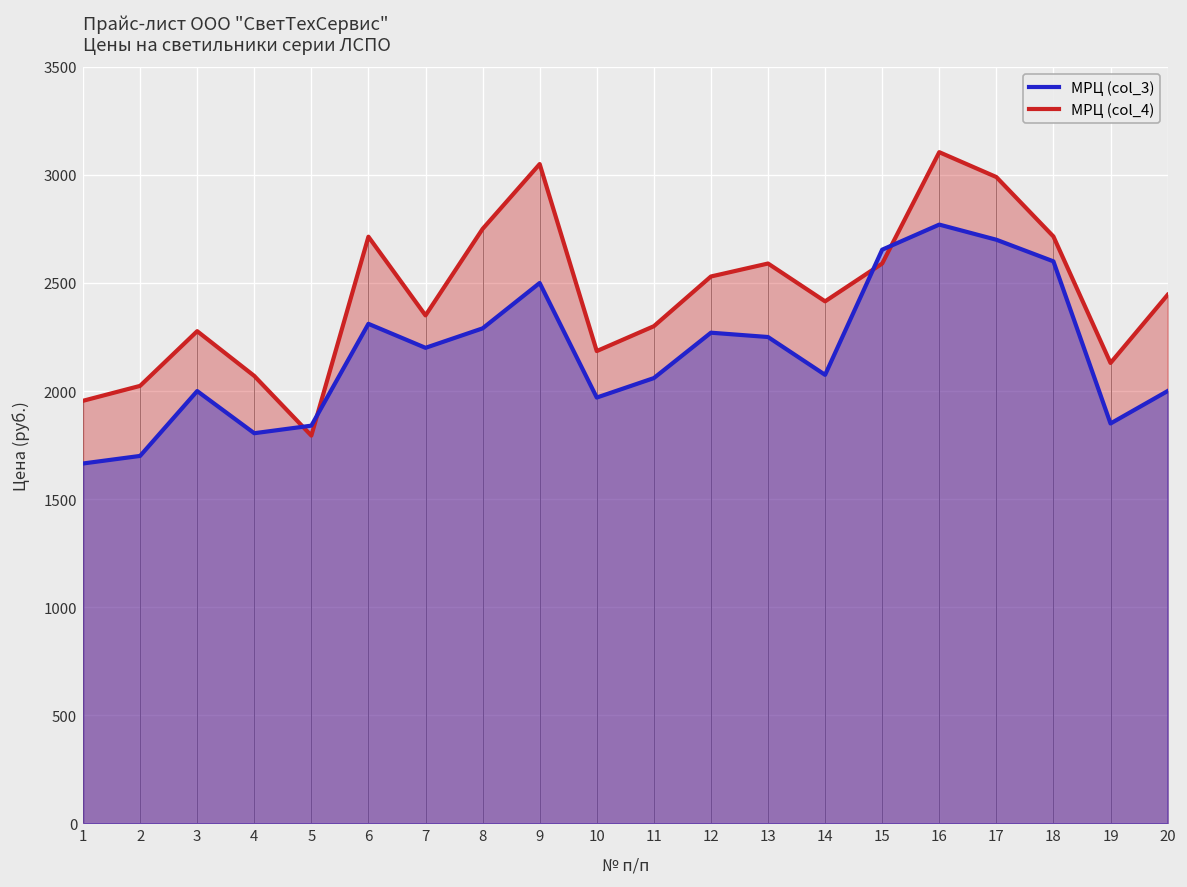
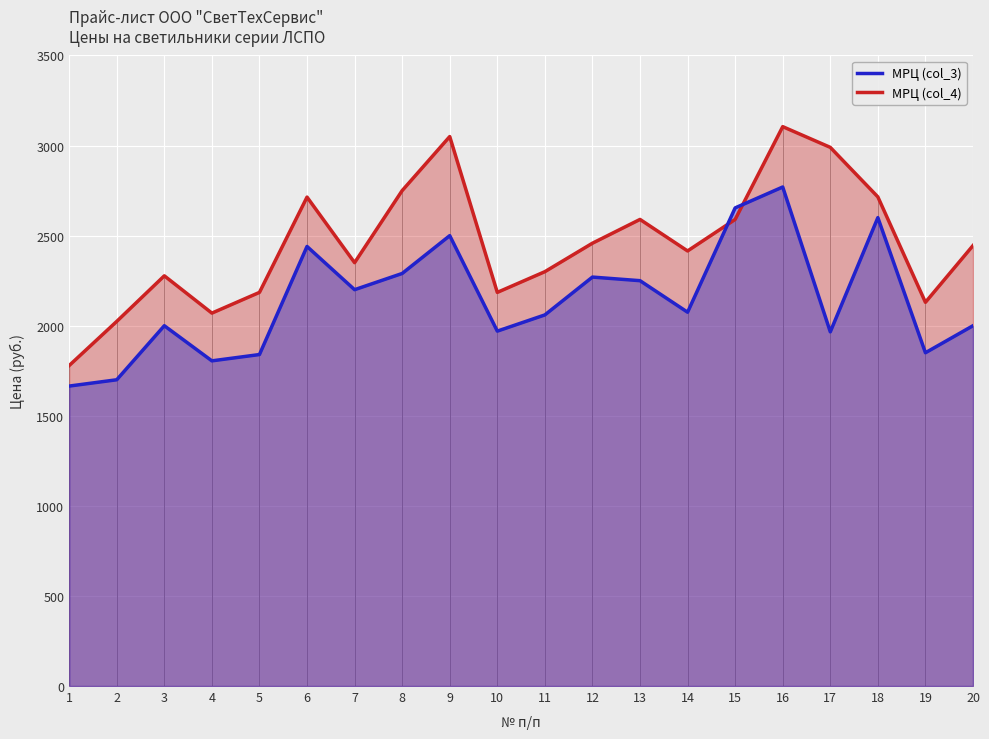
МРЦ (col_4), 1: 1960 -> 1780
МРЦ (col_4), 5: 1790 -> 2190
МРЦ (col_3), 6: 2310 -> 2440
МРЦ (col_4), 12: 2530 -> 2460
МРЦ (col_3), 17: 2700 -> 1970
